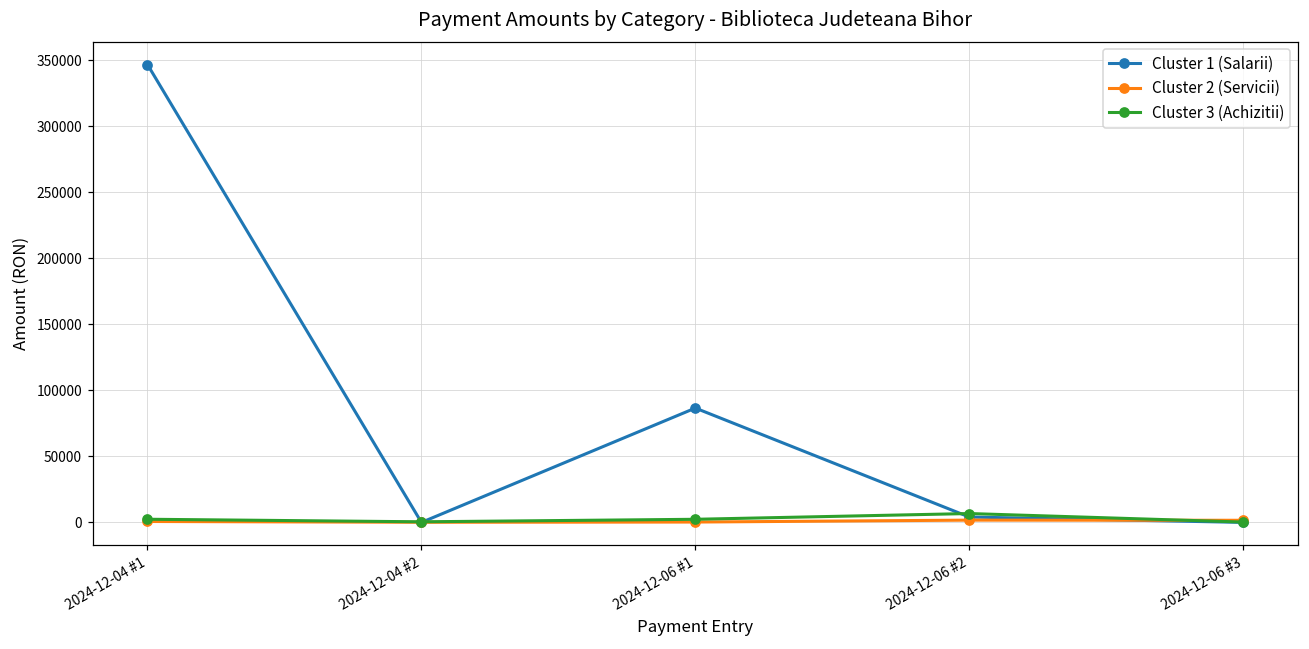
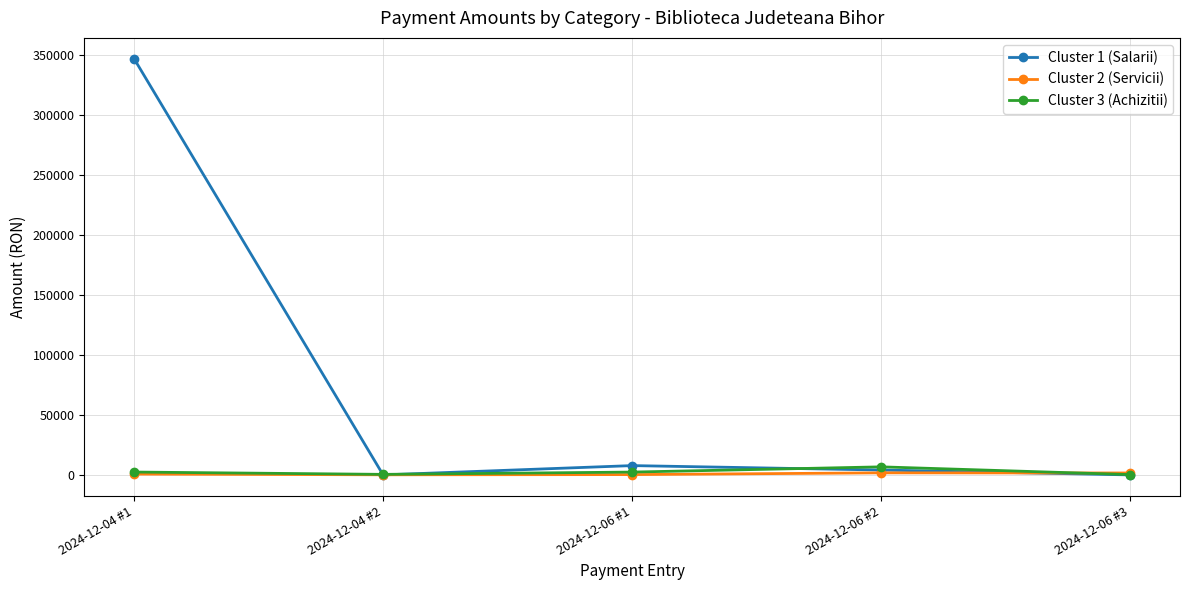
Cluster 1 (Salarii), 2024-12-06 #1: 87000 -> 8000
